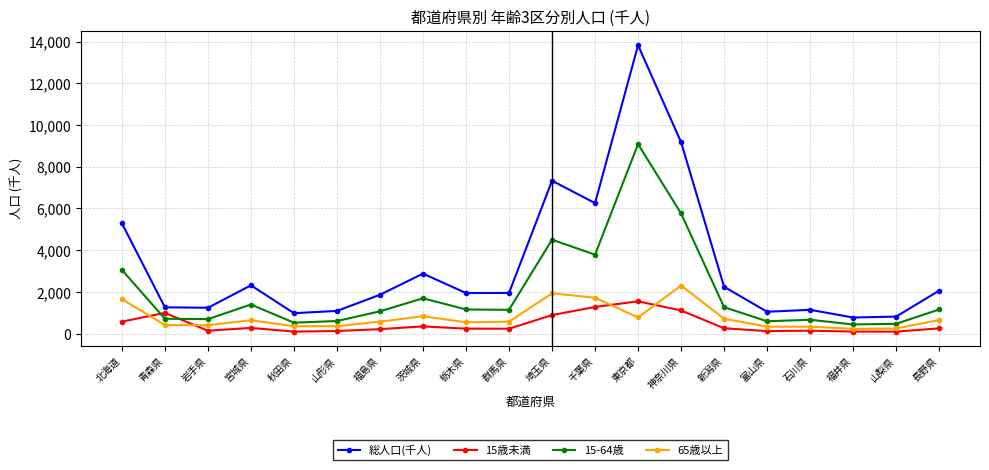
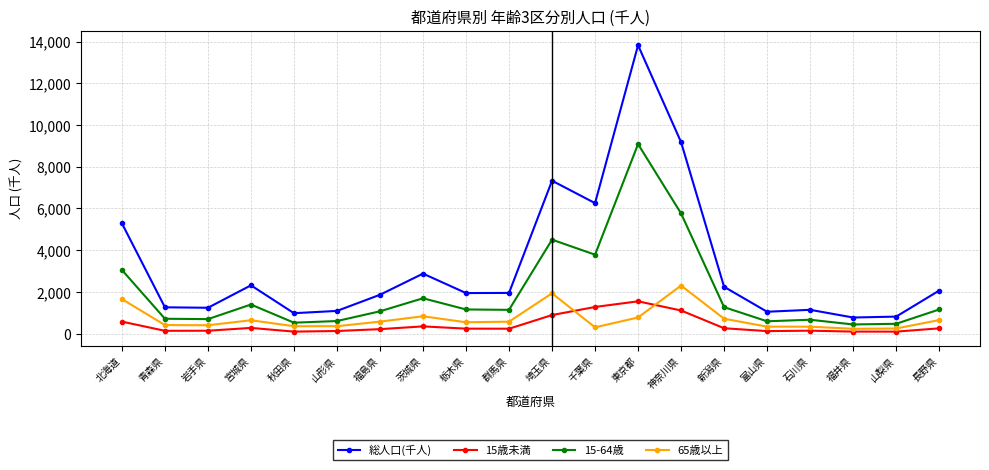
15歳未満, 青森県: 1,000 -> 100
65歳以上, 千葉県: 1,700 -> 300
